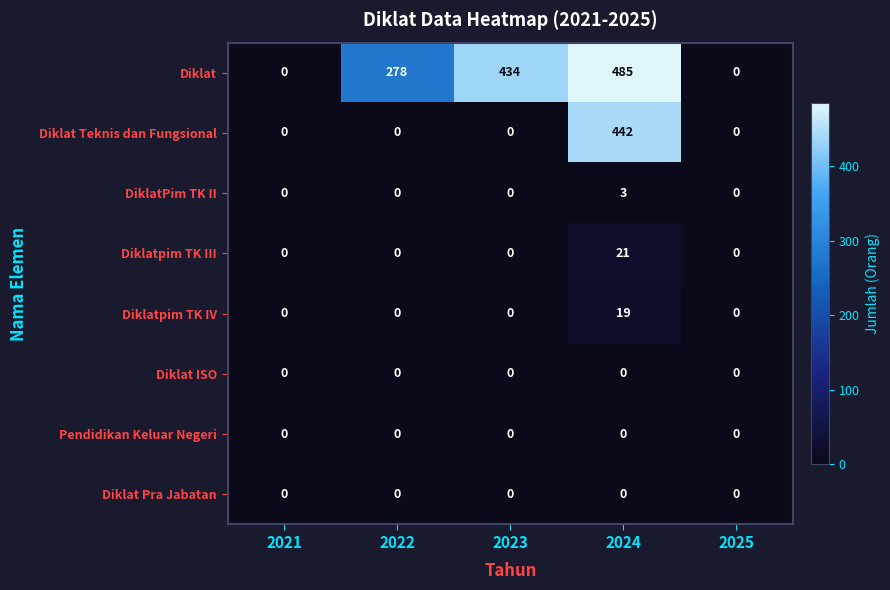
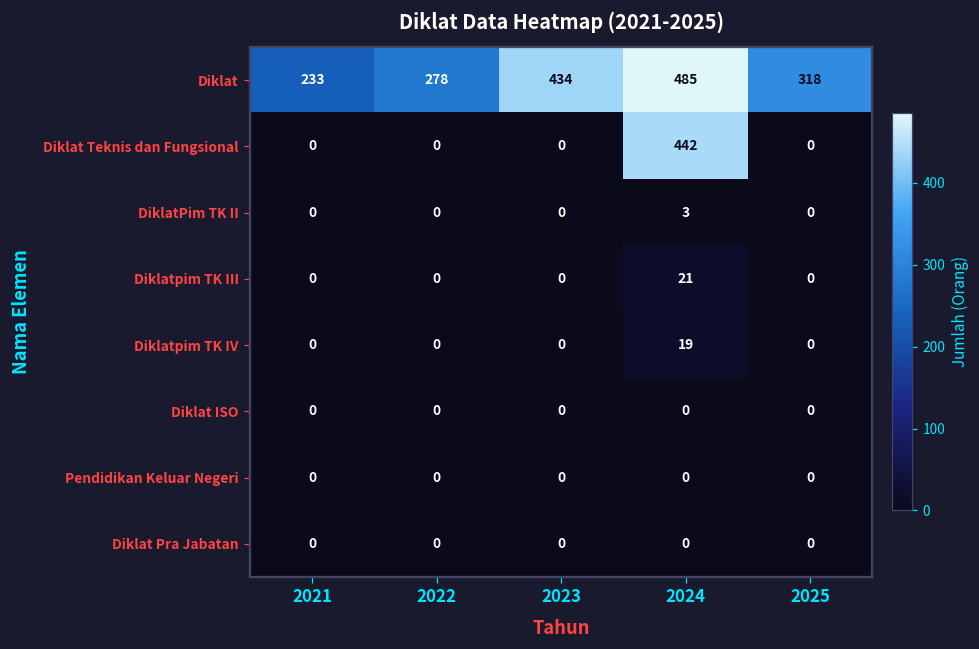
Diklat, 2021: 0 -> 233
Diklat, 2025: 0 -> 318
